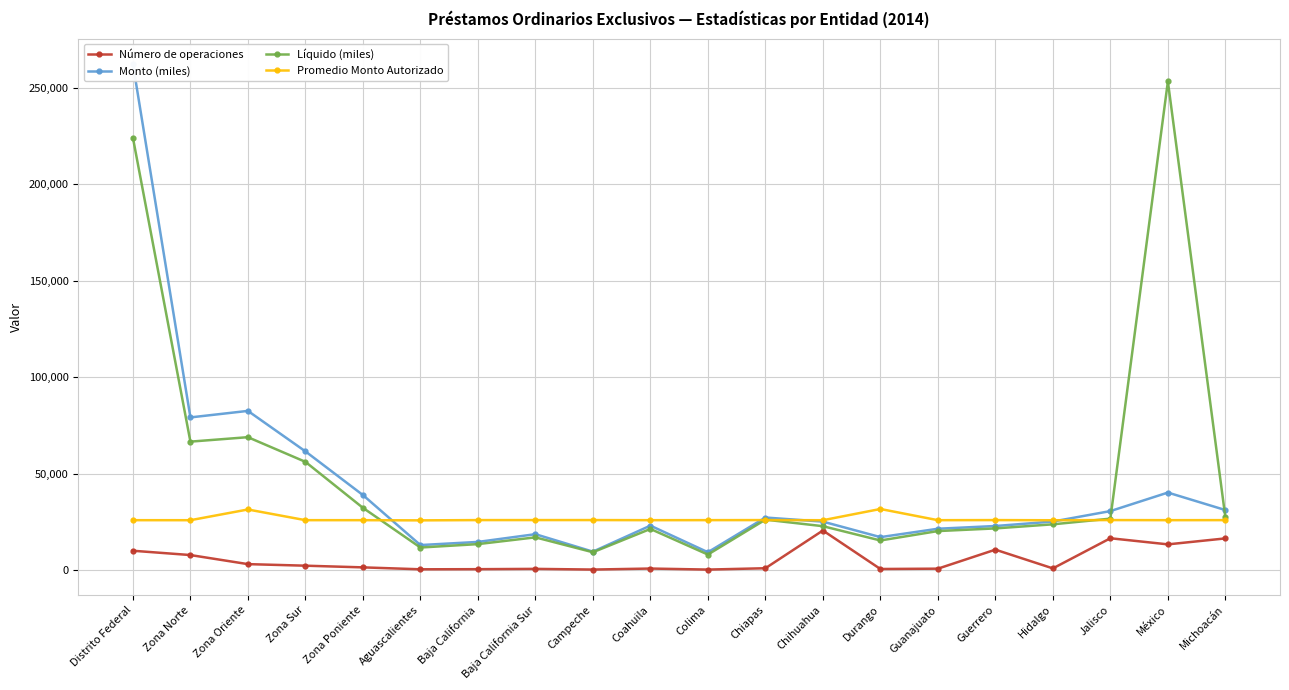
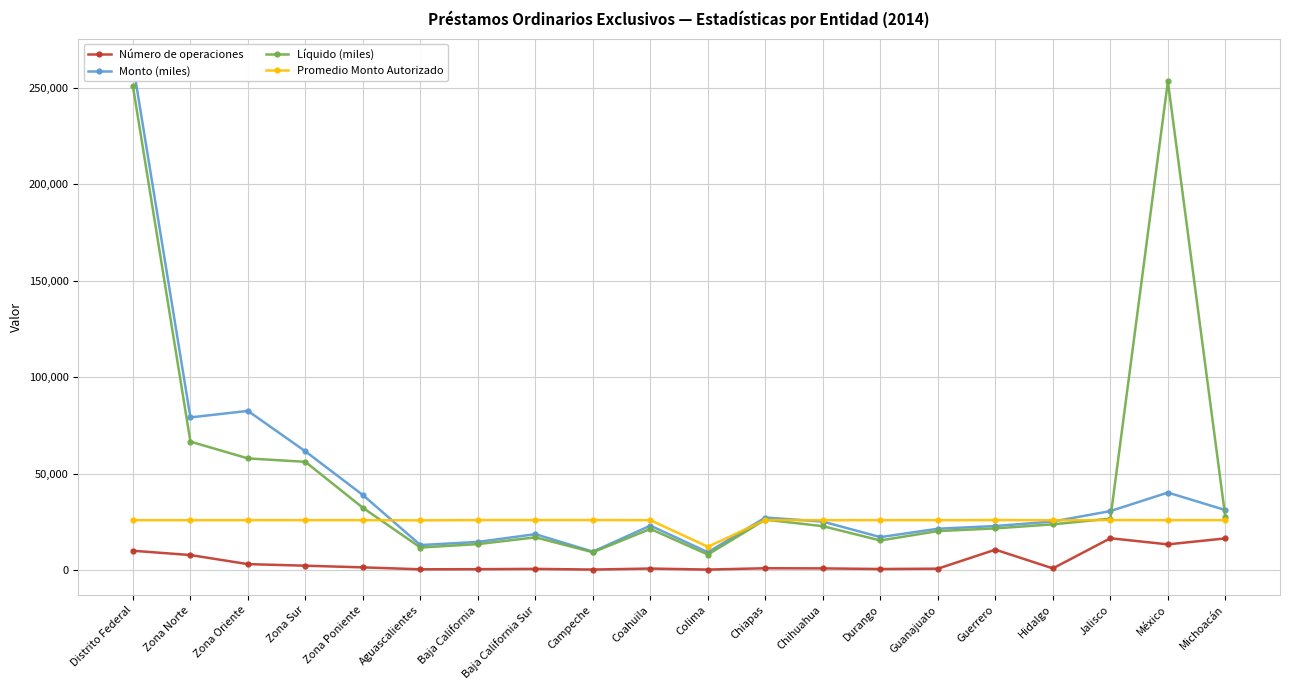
Líquido (miles), Distrito Federal: 224,000 -> 251,000
Líquido (miles), Zona Oriente: 69,000 -> 58,000
Promedio Monto Autorizado, Zona Oriente: 31,000 -> 26,000
Promedio Monto Autorizado, Colima: 26,000 -> 12,000
Número de operaciones, Chihuahua: 21,000 -> 1,000
Promedio Monto Autorizado, Durango: 32,000 -> 26,000
